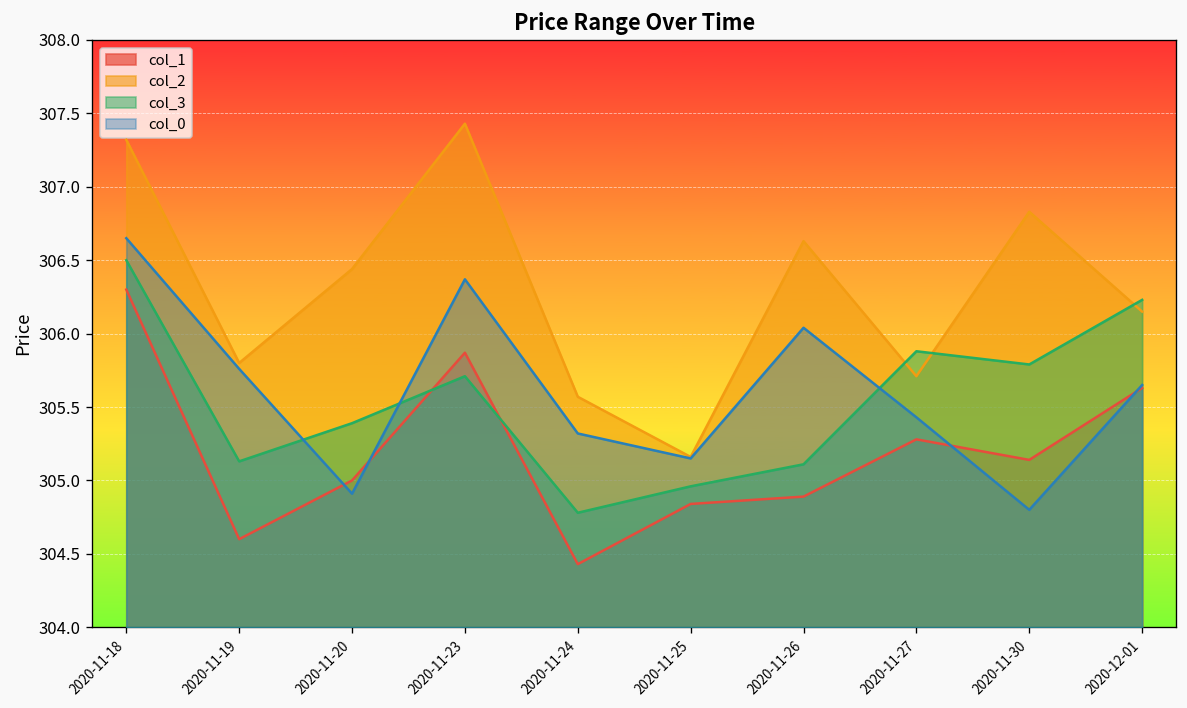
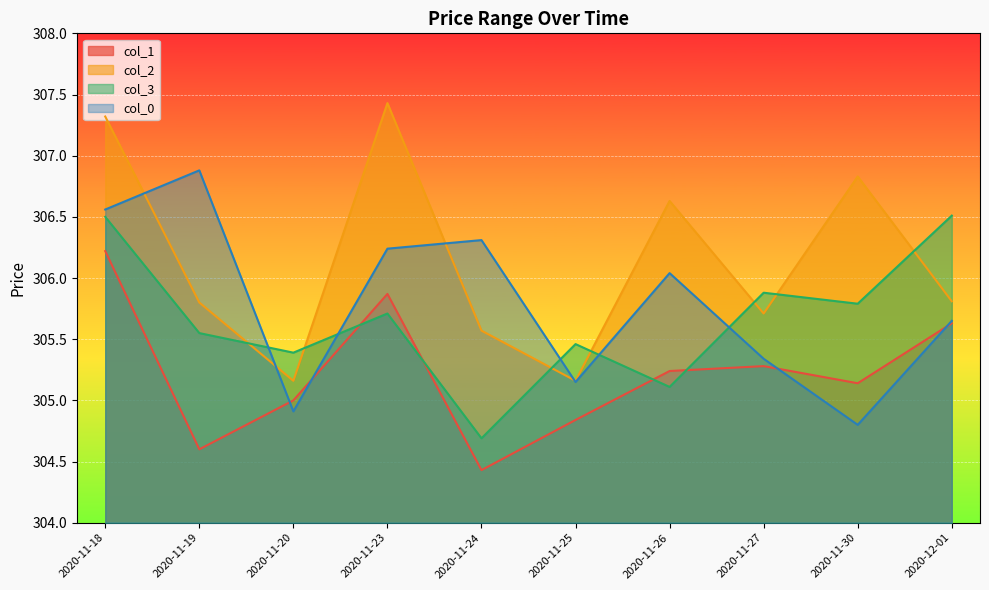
col_1, 2020-11-18: 306.30 -> 306.22
col_0, 2020-11-18: 306.65 -> 306.56
col_3, 2020-11-19: 305.13 -> 305.55
col_0, 2020-11-19: 305.76 -> 306.88
col_2, 2020-11-20: 306.44 -> 305.16
col_0, 2020-11-23: 306.37 -> 306.24
col_3, 2020-11-24: 304.78 -> 304.69
col_0, 2020-11-24: 305.32 -> 306.31
col_3, 2020-11-25: 304.96 -> 305.46
col_1, 2020-11-26: 304.89 -> 305.24
col_0, 2020-11-27: 305.43 -> 305.34
col_2, 2020-12-01: 306.15 -> 305.81
col_3, 2020-12-01: 306.23 -> 306.51
